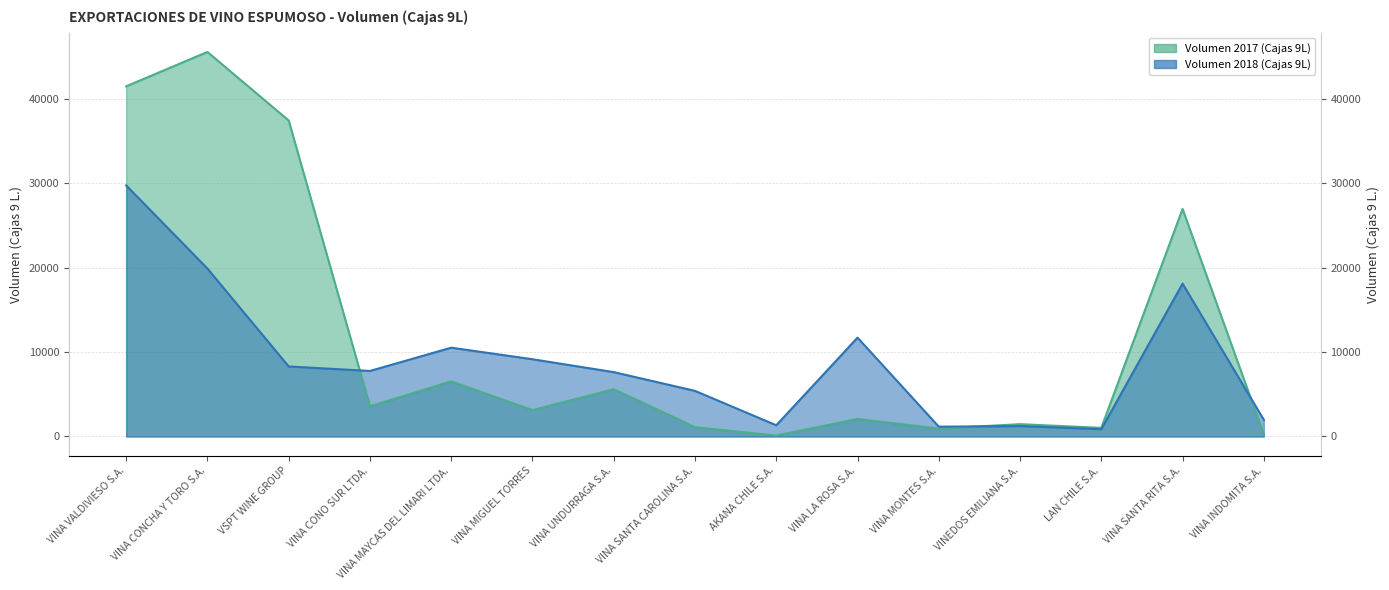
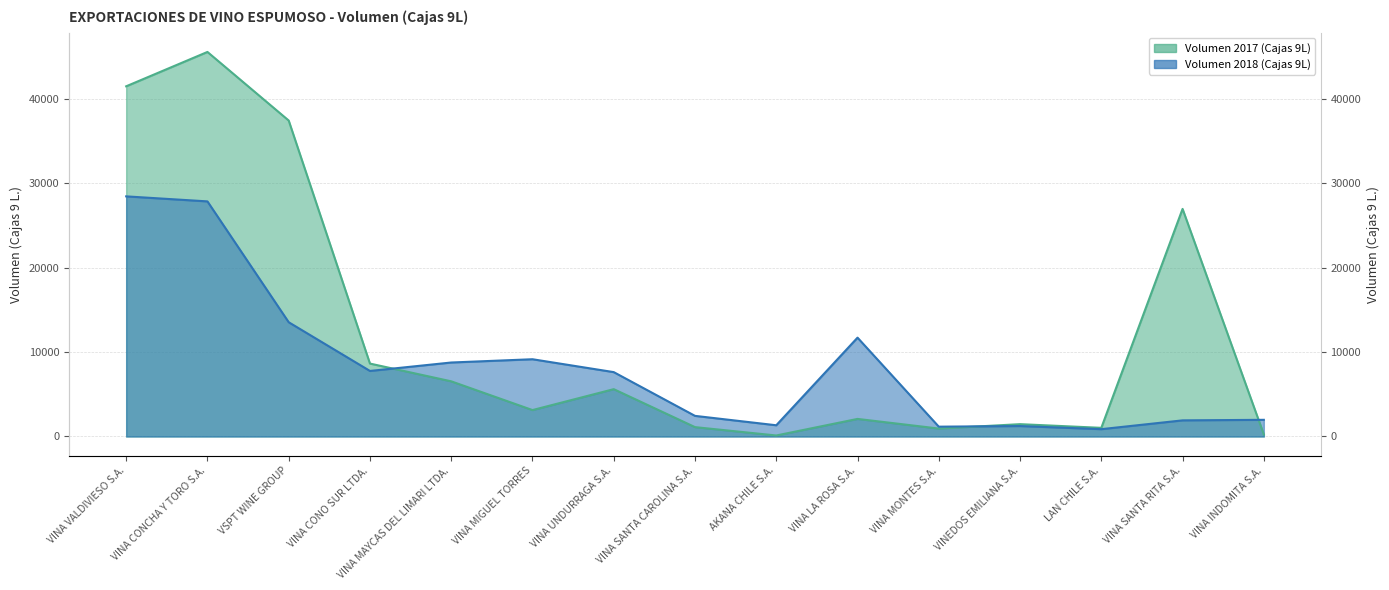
Volumen 2018 (Cajas 9L), VINA VALDIVIESO S.A.: 30000 -> 28000
Volumen 2018 (Cajas 9L), VINA CONCHA Y TORO S.A.: 20000 -> 28000
Volumen 2018 (Cajas 9L), VSPT WINE GROUP: 8000 -> 14000
Volumen 2017 (Cajas 9L), VINA CONO SUR LTDA.: 4000 -> 9000
Volumen 2018 (Cajas 9L), VINA MAYCAS DEL LIMARI LTDA.: 11000 -> 9000
Volumen 2018 (Cajas 9L), VINA SANTA CAROLINA S.A.: 5000 -> 2000
Volumen 2018 (Cajas 9L), VINA SANTA RITA S.A.: 18000 -> 2000
